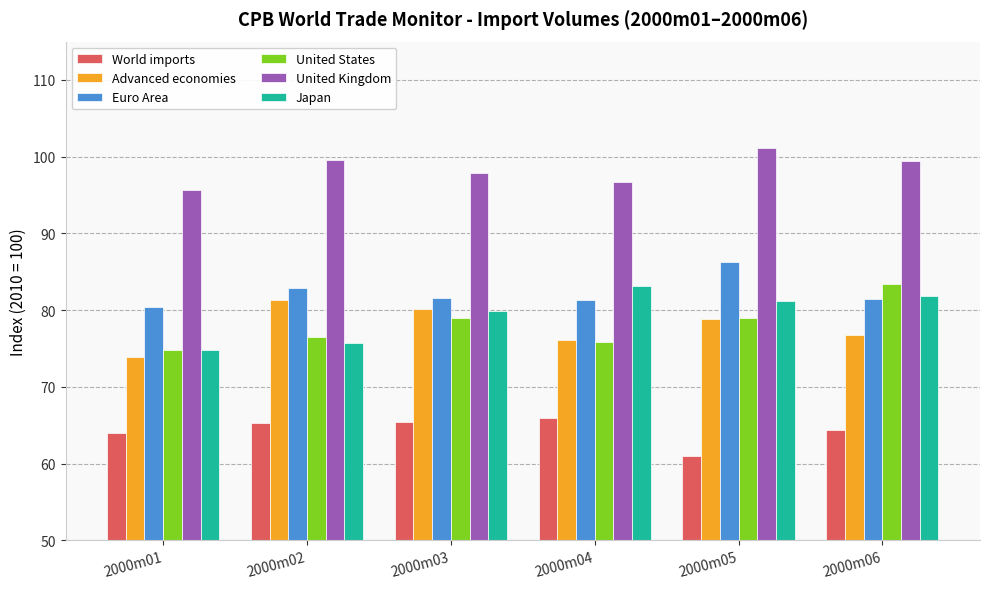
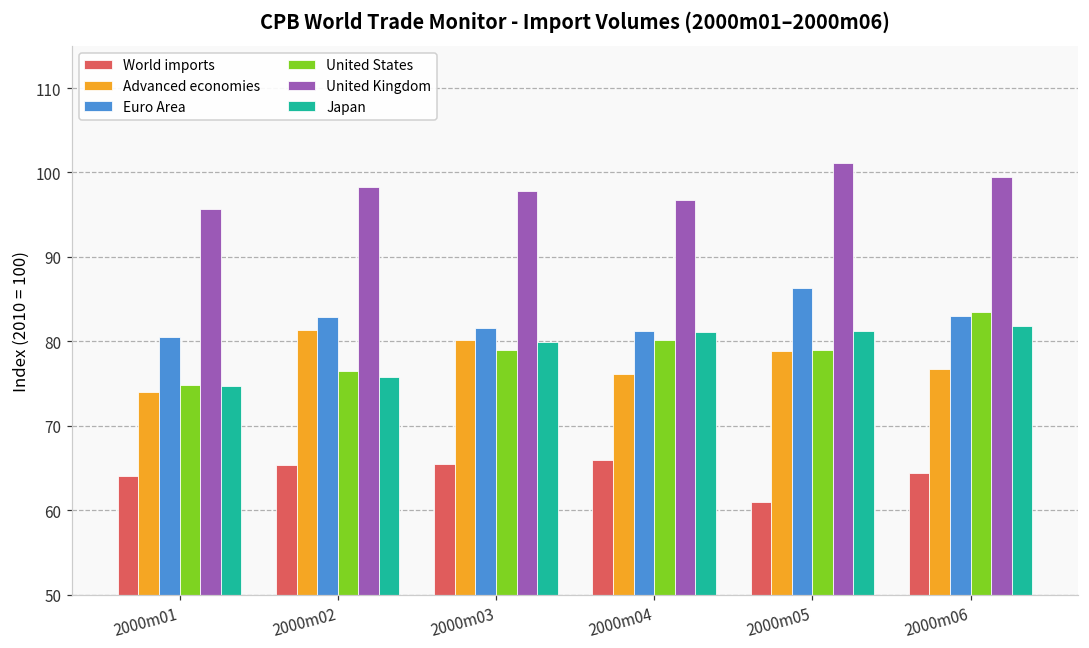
United Kingdom, 2000m02: 100 -> 98
United States, 2000m04: 76 -> 80
Japan, 2000m04: 83 -> 81
Euro Area, 2000m06: 81 -> 83
